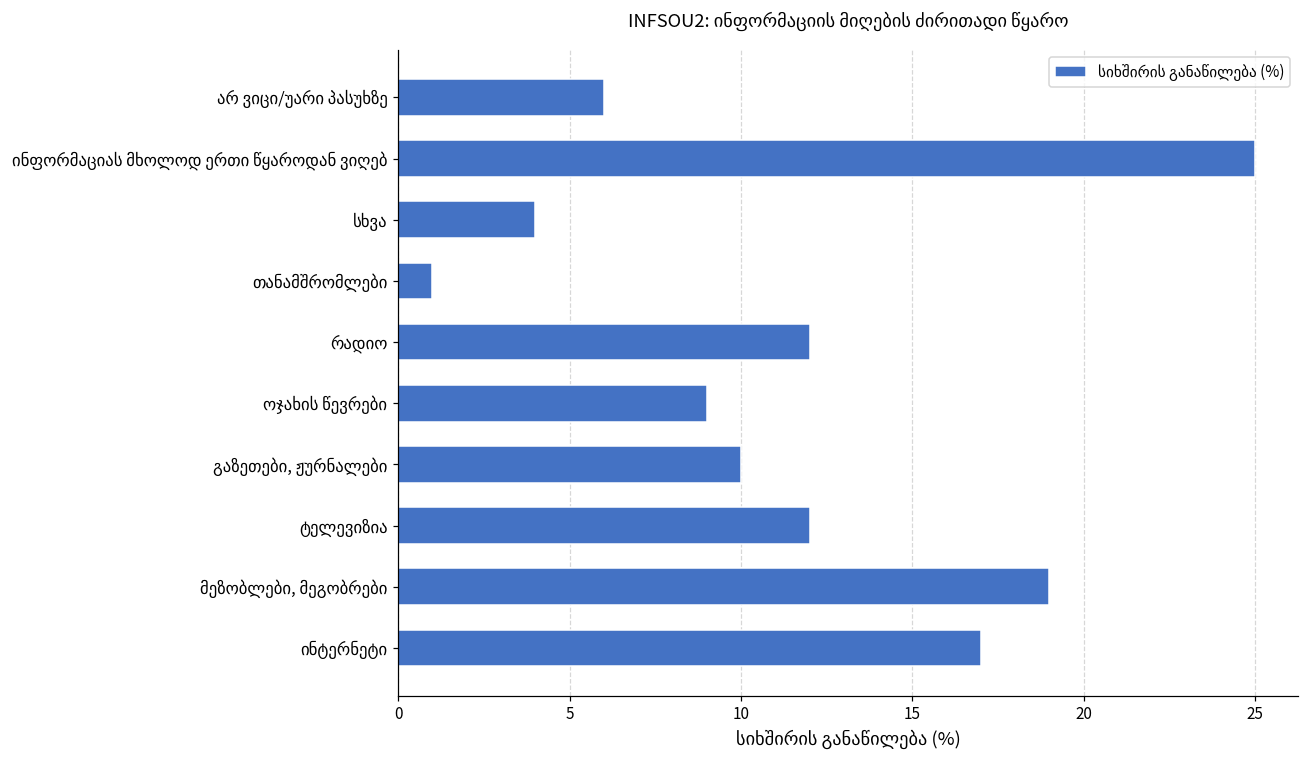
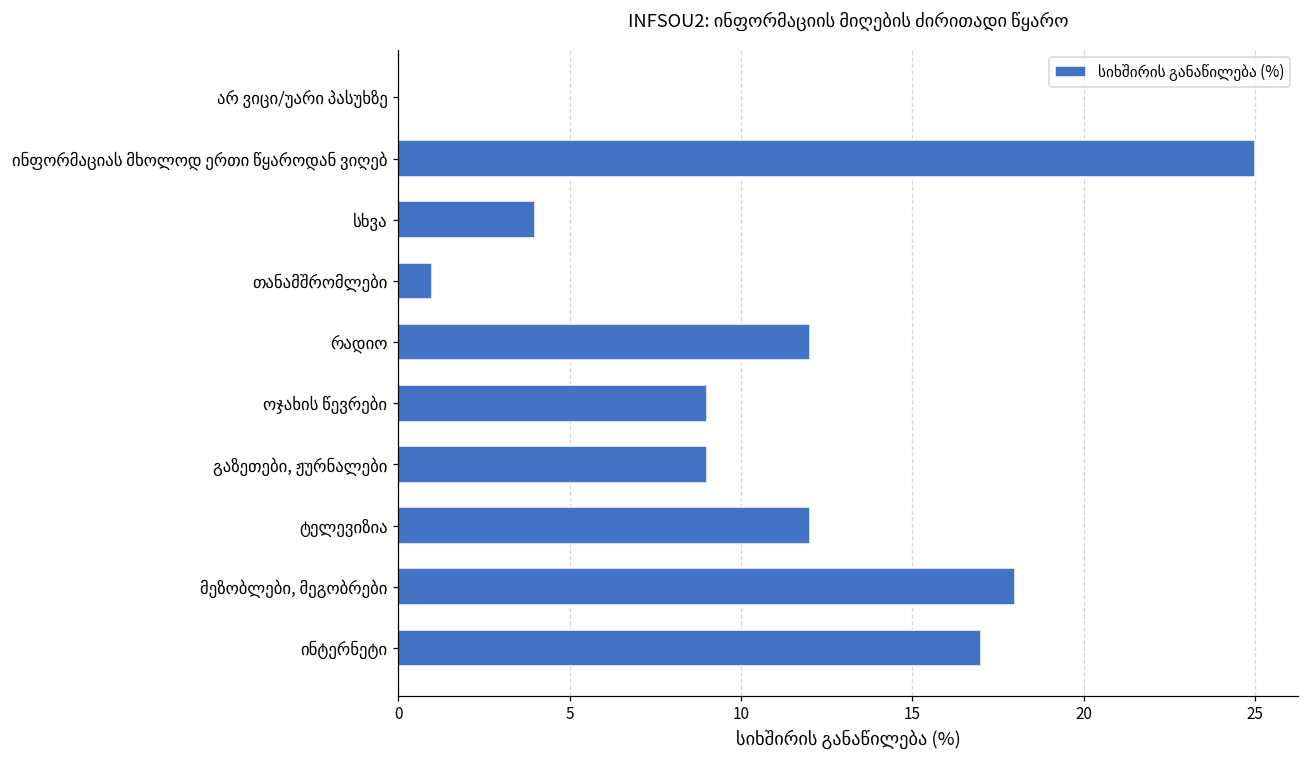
არ ვიცი/უარი პასუხზე: 6 -> 0
გაზეთები, ჟურნალები: 10 -> 9
მეზობლები, მეგობრები: 19 -> 18
